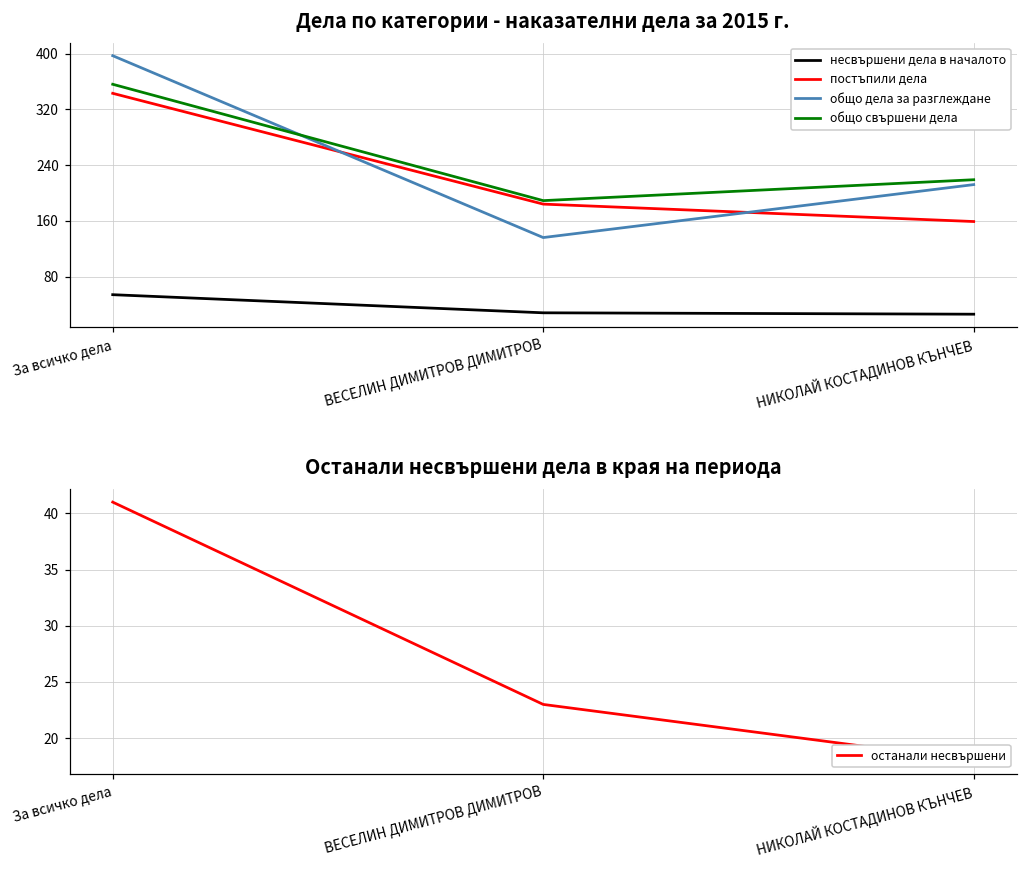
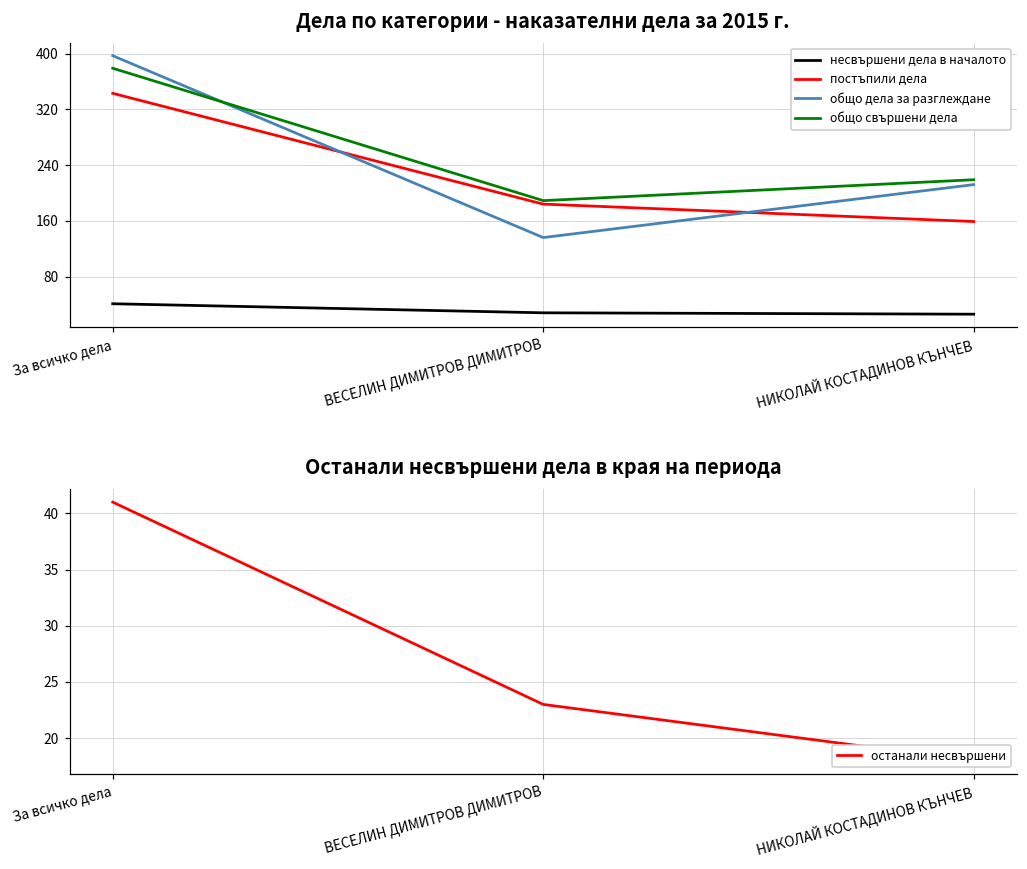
Дела по категории - наказателни дела за 2015 г., несвършени дела в началото, За всичко дела: 50 -> 40
Дела по категории - наказателни дела за 2015 г., общо свършени дела, За всичко дела: 360 -> 380
